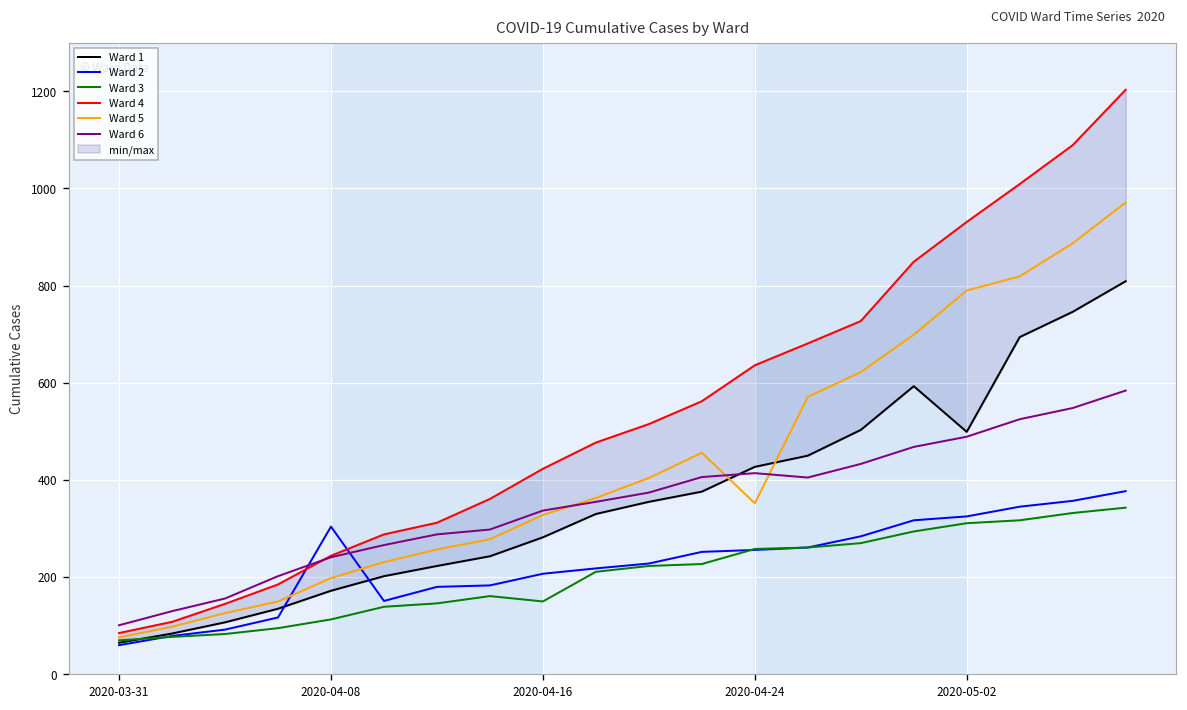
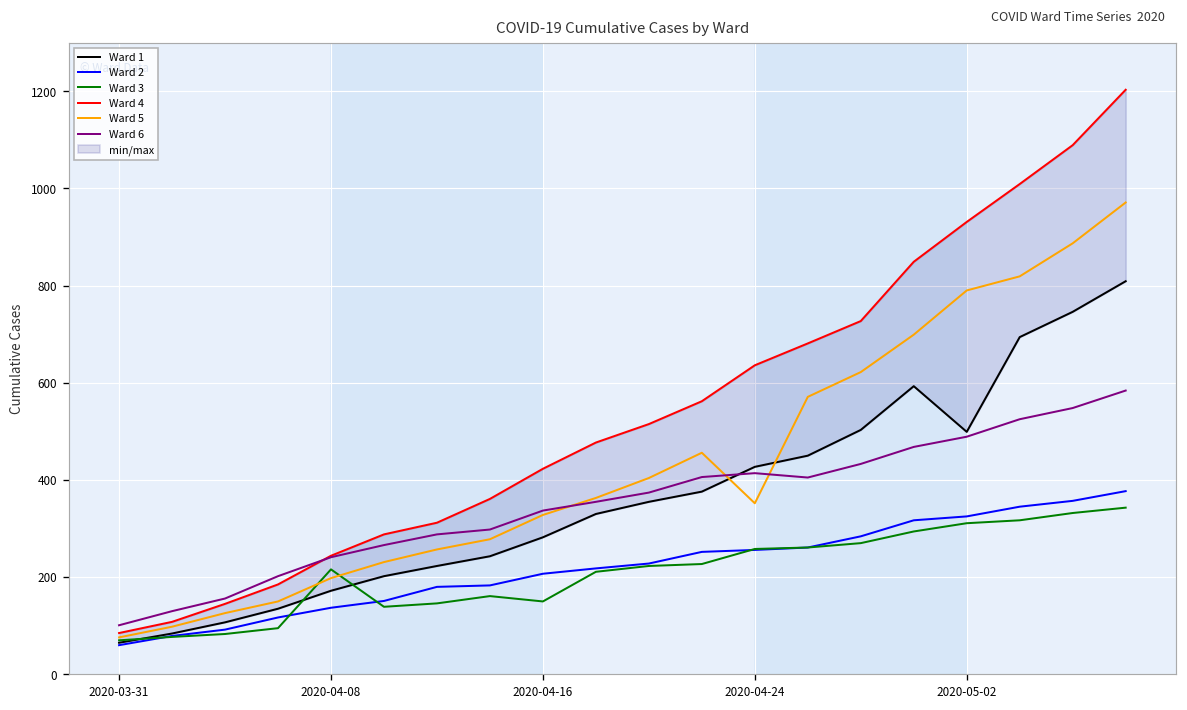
Ward 2, 2020-04-08: 300 -> 140
Ward 3, 2020-04-08: 110 -> 220
